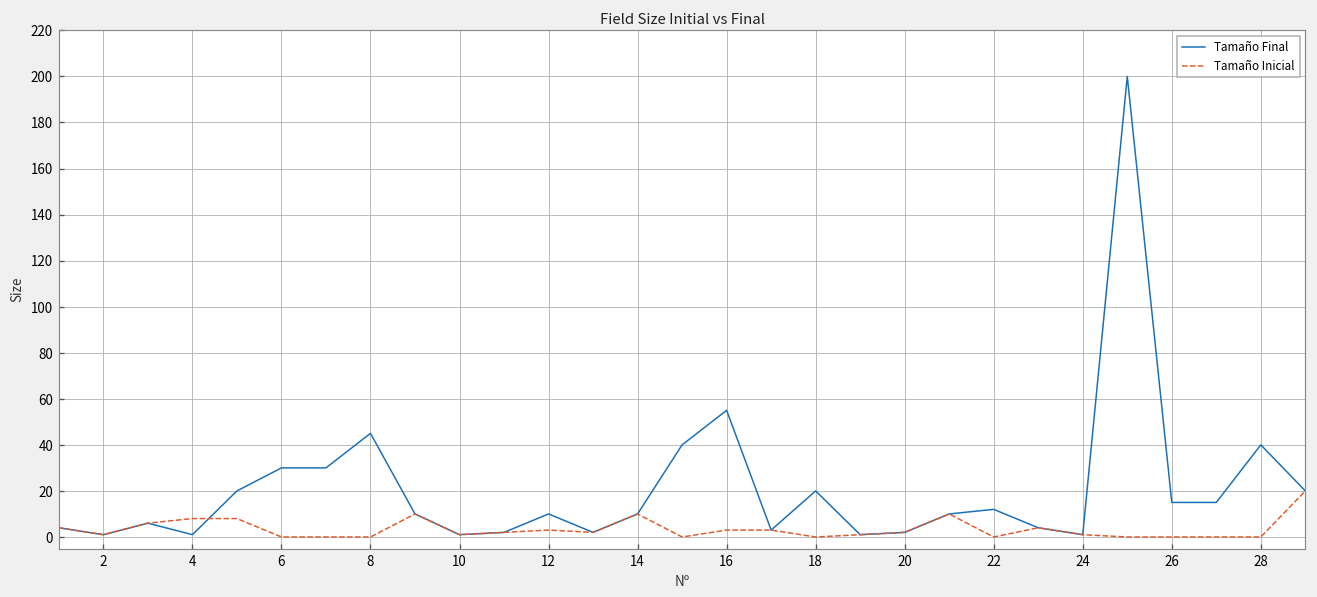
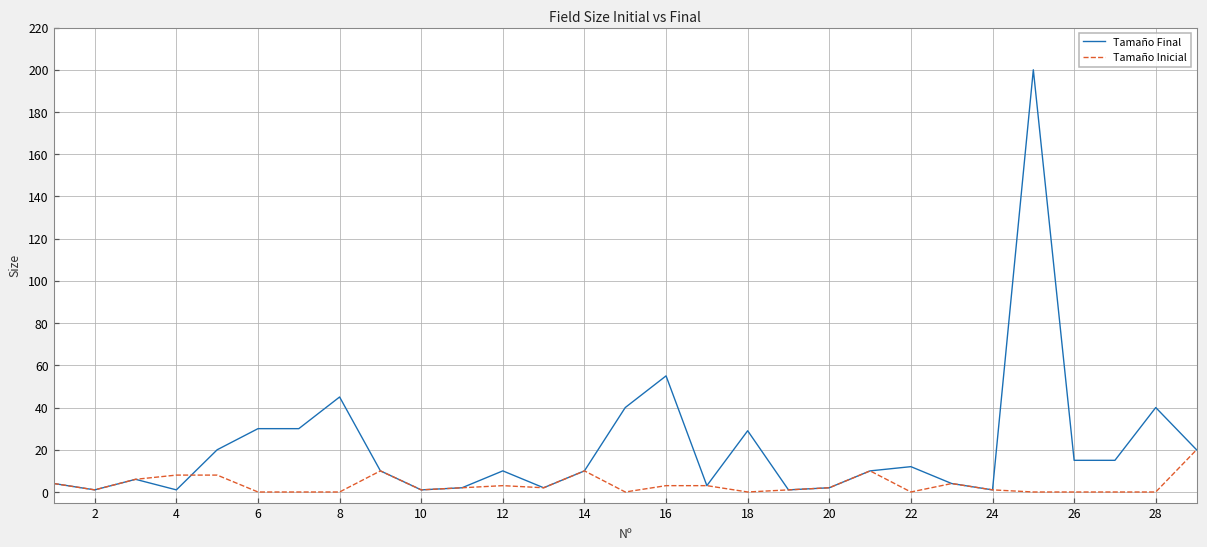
Tamaño Final, 18: 20 -> 29
